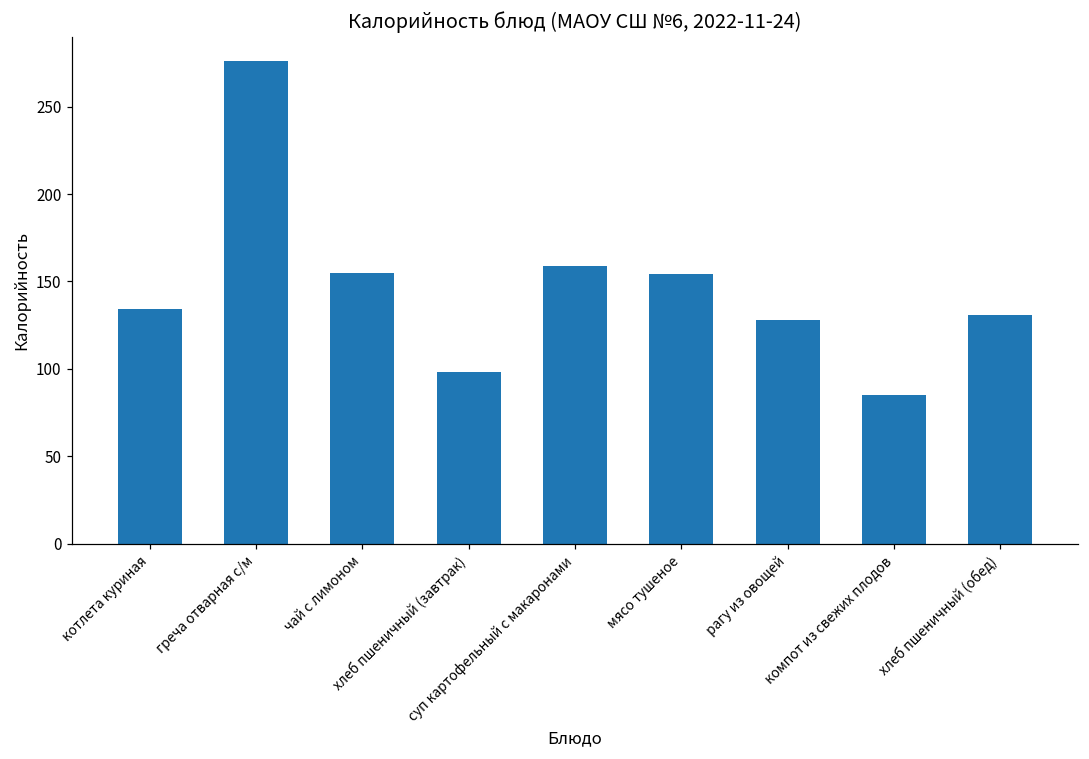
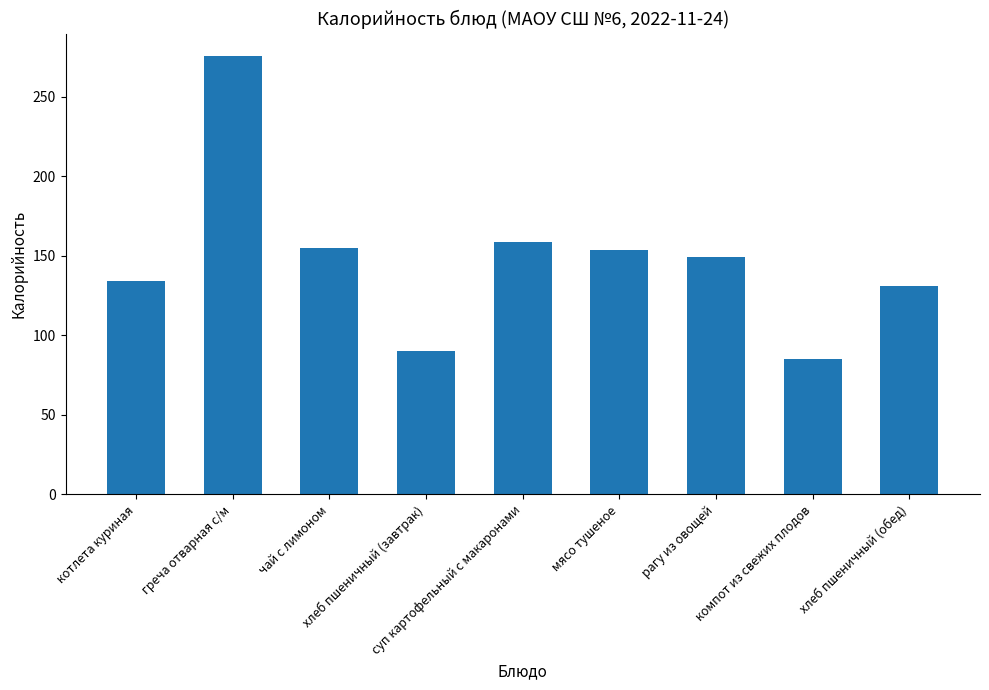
хлеб пшеничный (завтрак): 98 -> 90
рагу из овощей: 128 -> 149
